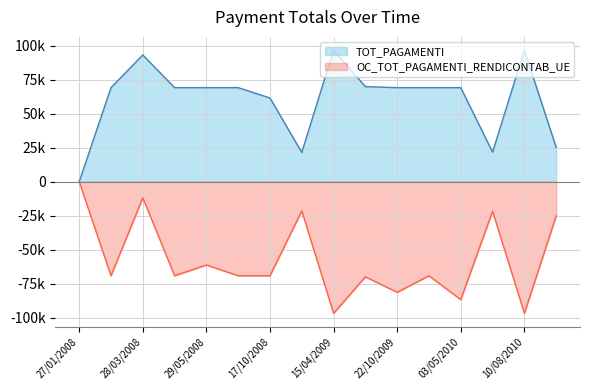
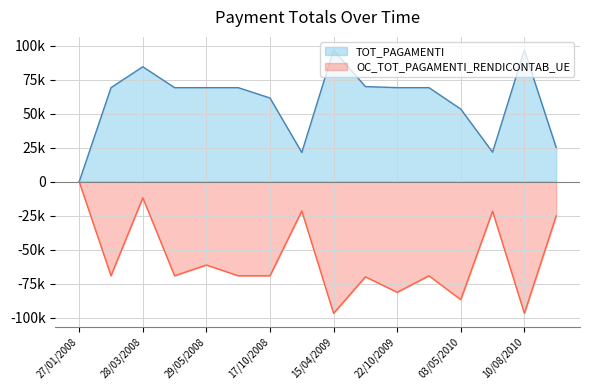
TOT_PAGAMENTI, 28/03/2008: 93000 -> 85000
TOT_PAGAMENTI, 03/05/2010: 69000 -> 53000
